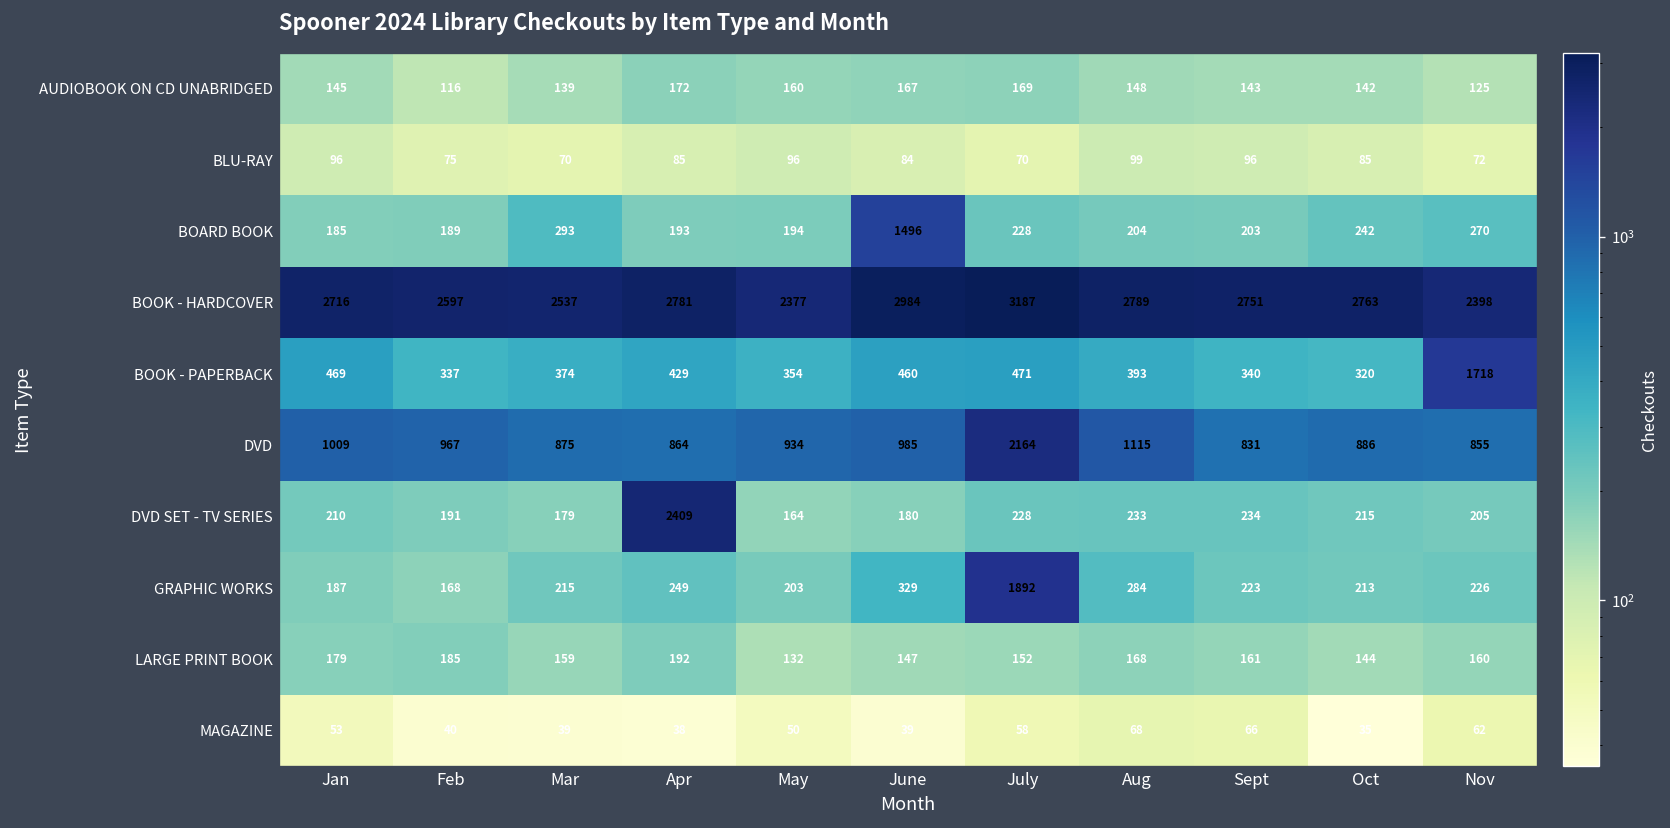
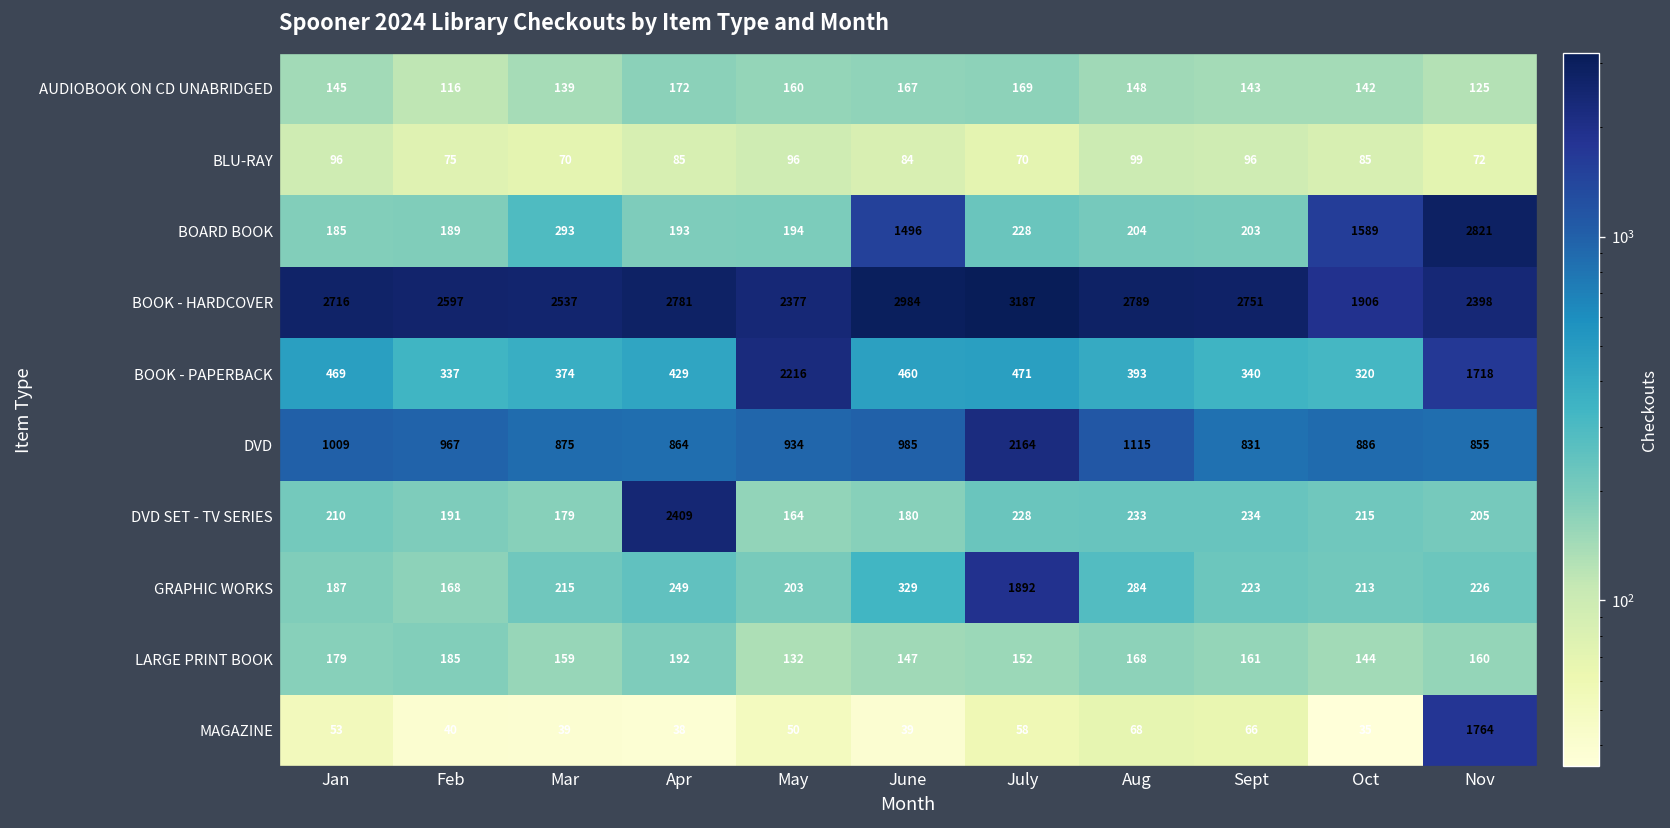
BOARD BOOK, Oct: 242 -> 1589
BOARD BOOK, Nov: 270 -> 2821
BOOK - HARDCOVER, Oct: 2763 -> 1906
BOOK - PAPERBACK, May: 354 -> 2216
MAGAZINE, Nov: 62 -> 1764
